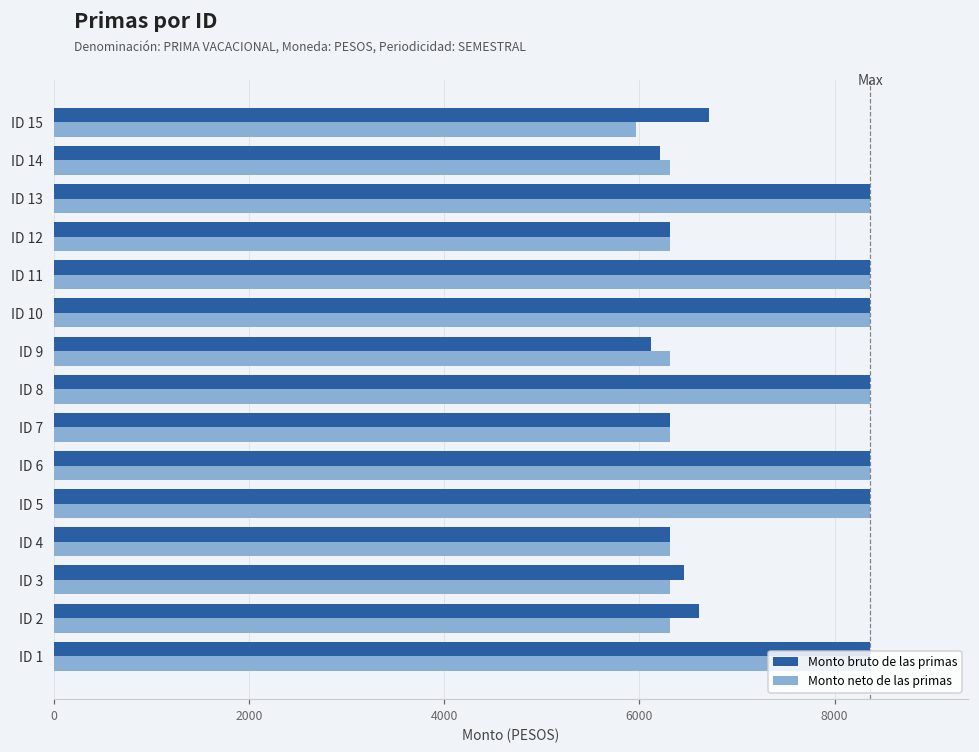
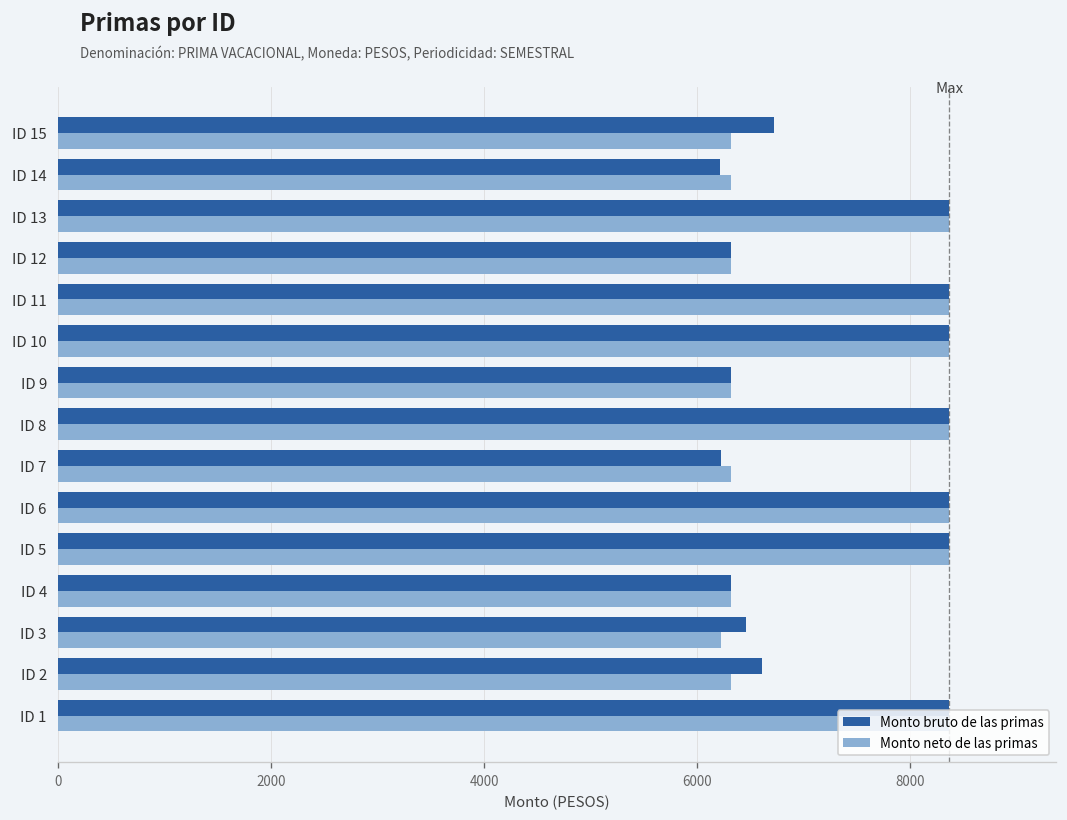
Monto neto de las primas, ID 15: 6000 -> 6300
Monto bruto de las primas, ID 9: 6100 -> 6300
Monto bruto de las primas, ID 7: 6300 -> 6200
Monto neto de las primas, ID 3: 6300 -> 6200
